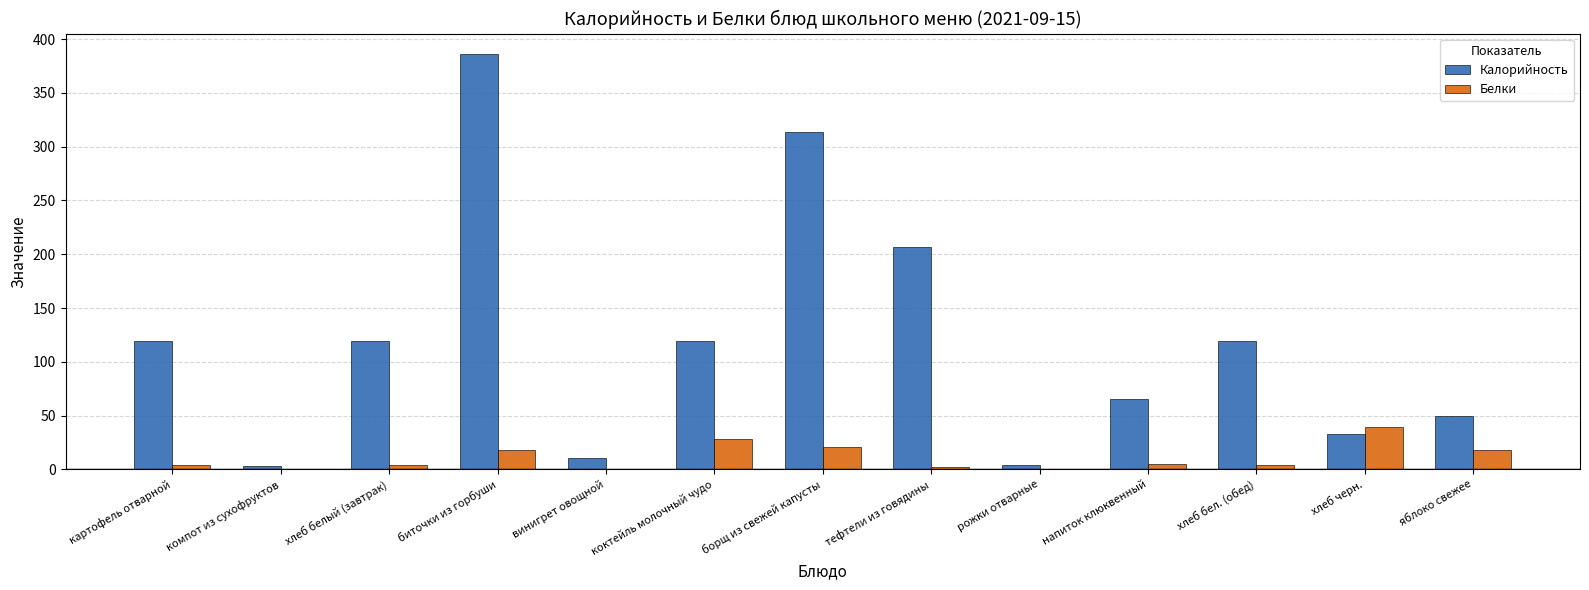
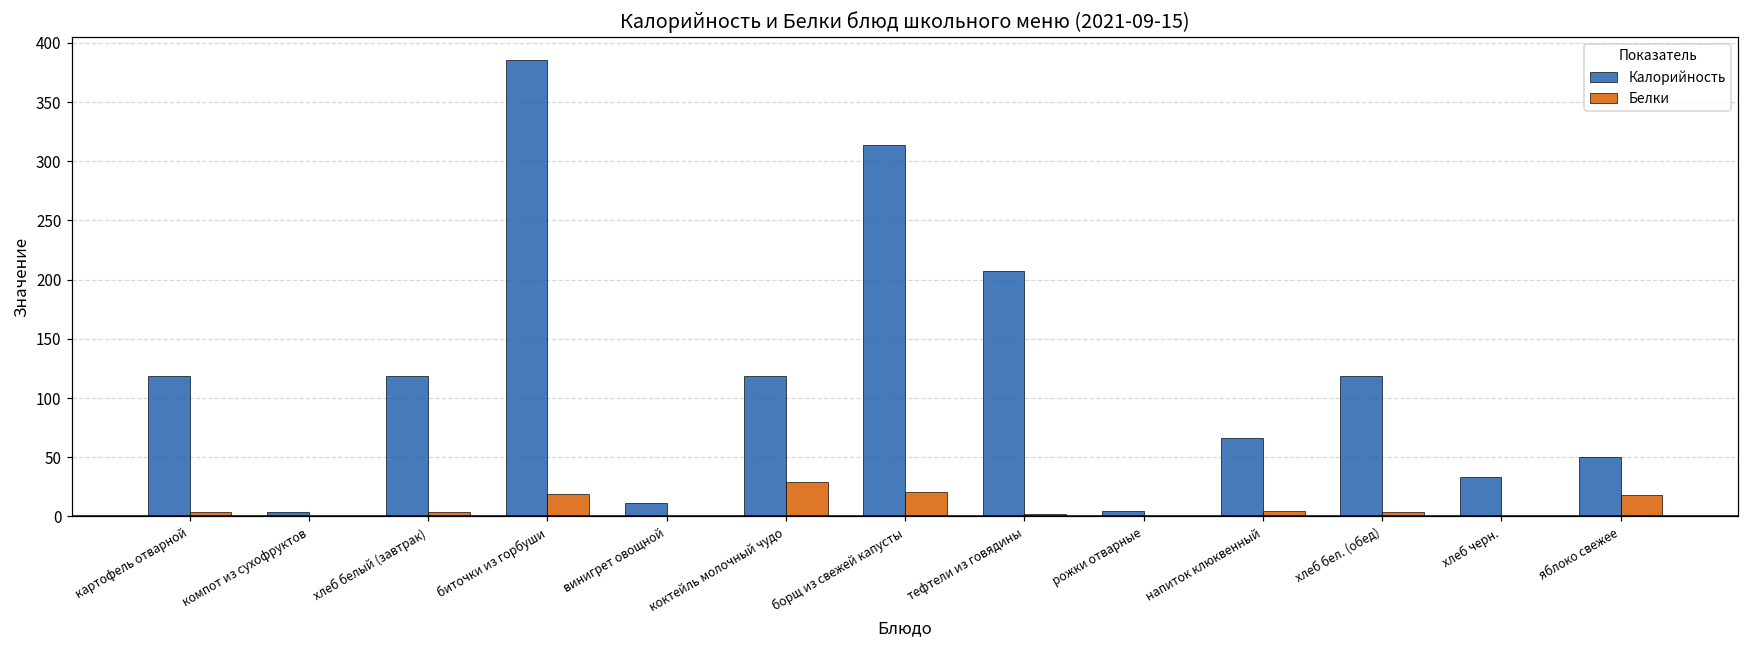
Белки, хлеб черн.: 39 -> 0
